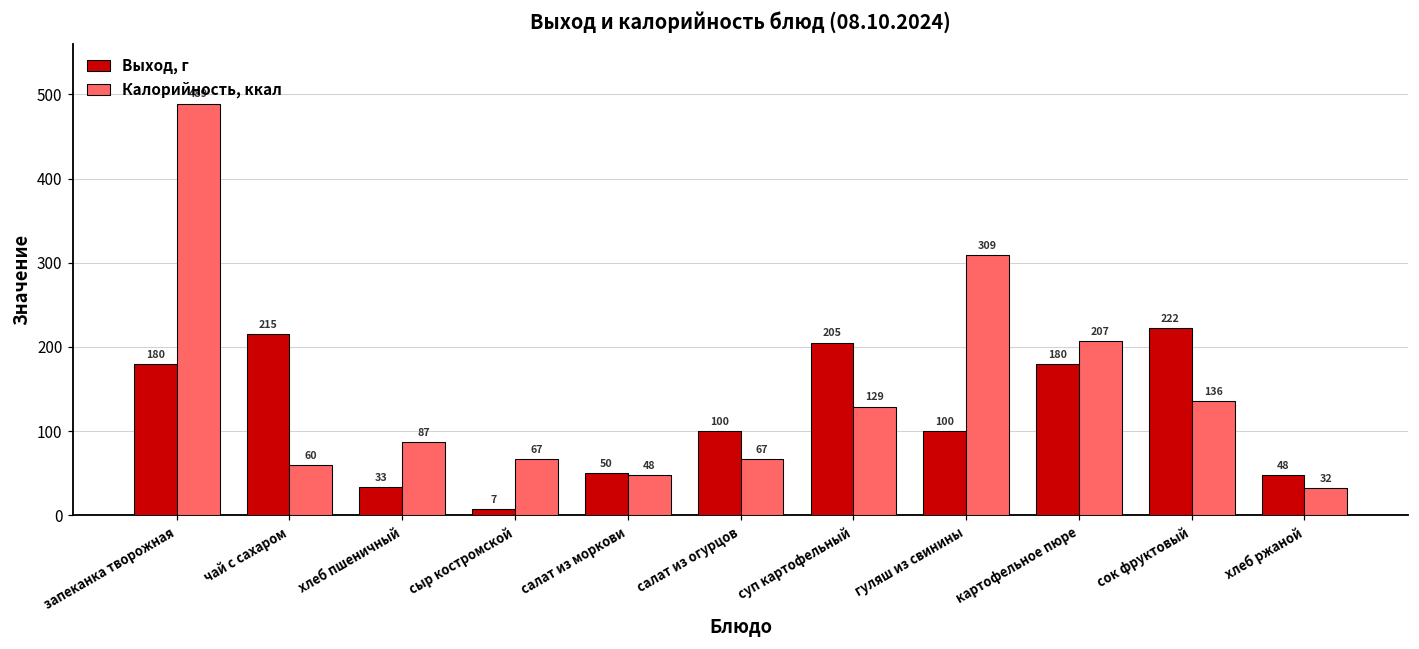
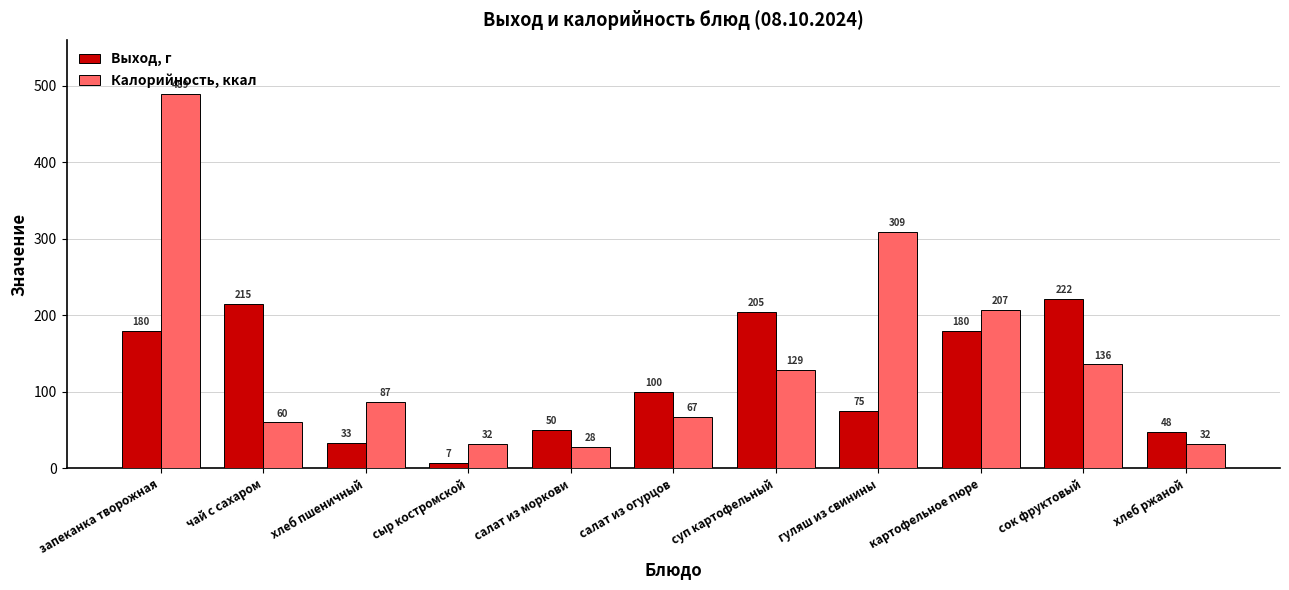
Калорийность, ккал, сыр костромской: 67 -> 32
Калорийность, ккал, салат из моркови: 48 -> 28
Выход, г, гуляш из свинины: 100 -> 75
